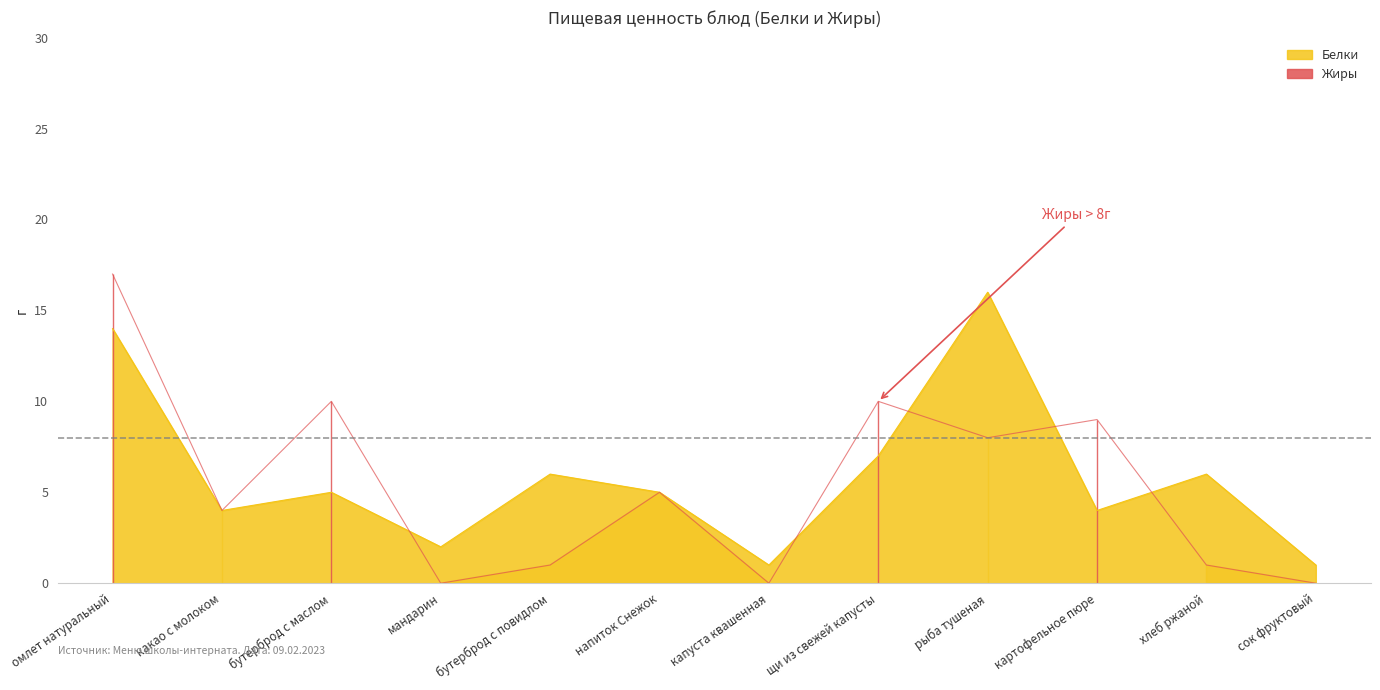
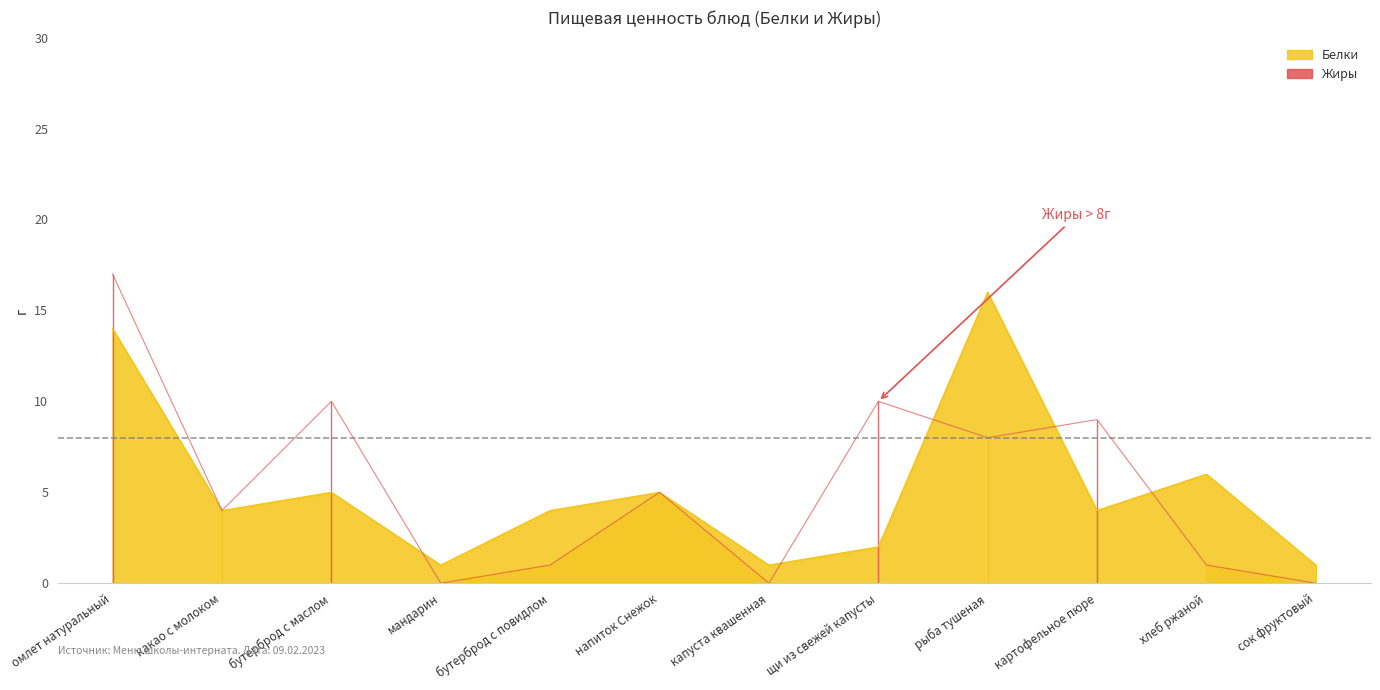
Белки, мандарин: 2 -> 1
Белки, бутерброд с повидлом: 6 -> 4
Белки, щи из свежей капусты: 7 -> 2
